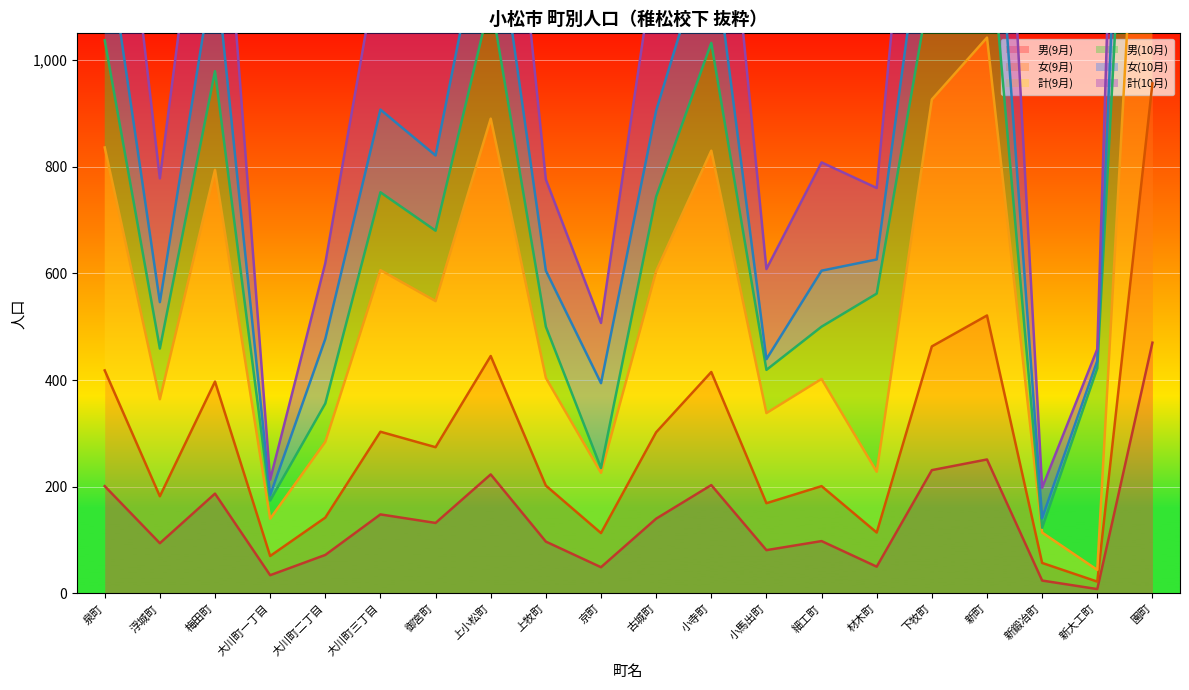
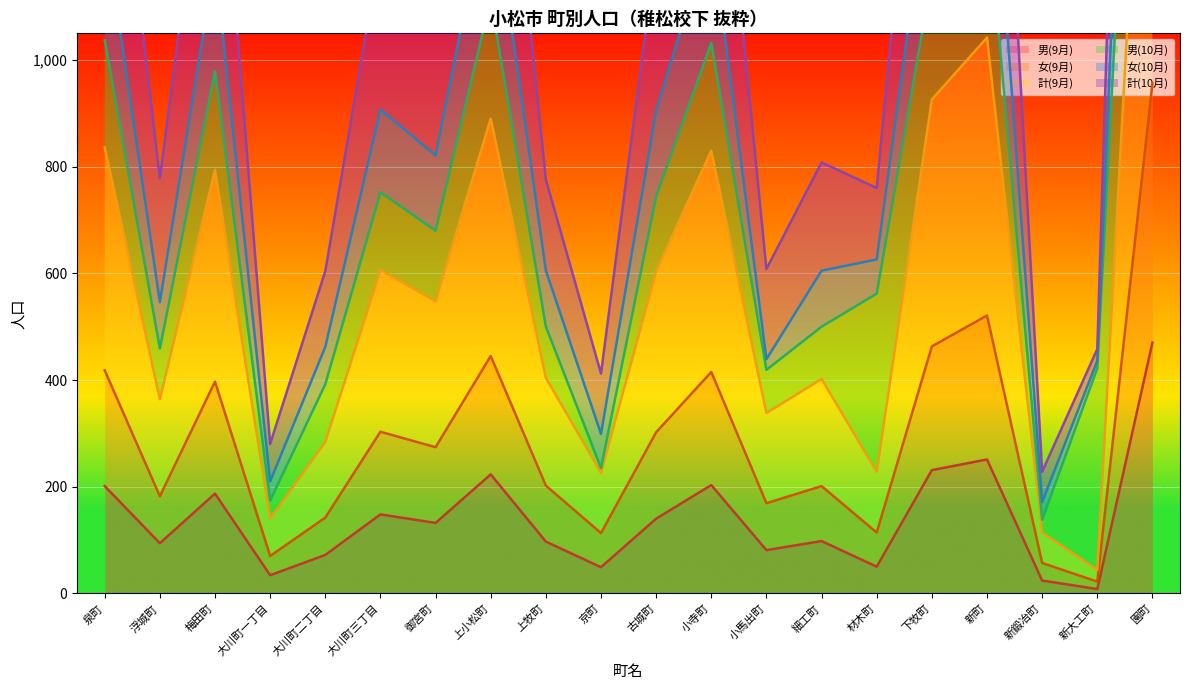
女(10月), 大川町一丁目: 10 -> 40
計(10月), 大川町一丁目: 30 -> 70
男(10月), 大川町二丁目: 70 -> 110
女(10月), 大川町二丁目: 120 -> 70
女(10月), 京町: 160 -> 60
男(10月), 新鍛冶町: 10 -> 20
女(10月), 新鍛冶町: 20 -> 30
